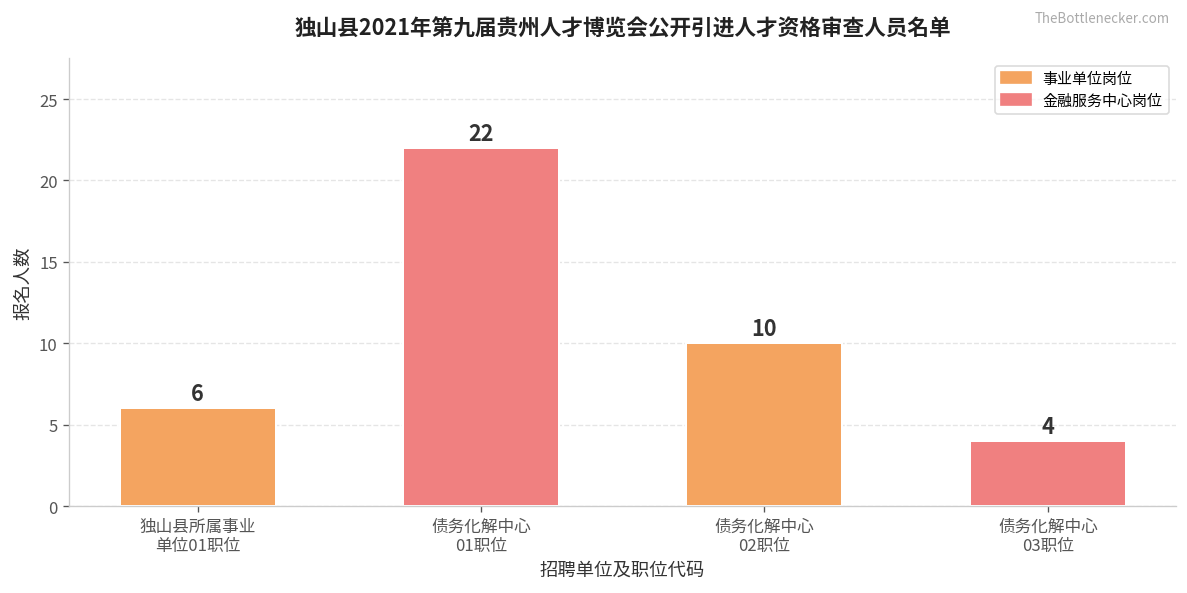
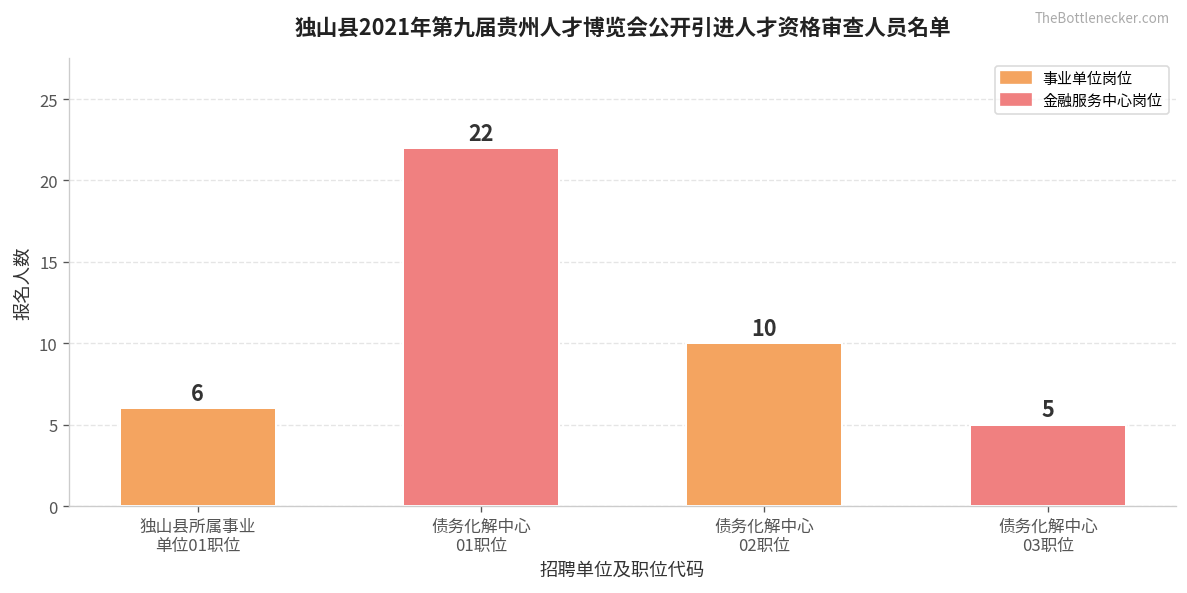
债务化解中心 03职位: 4 -> 5
